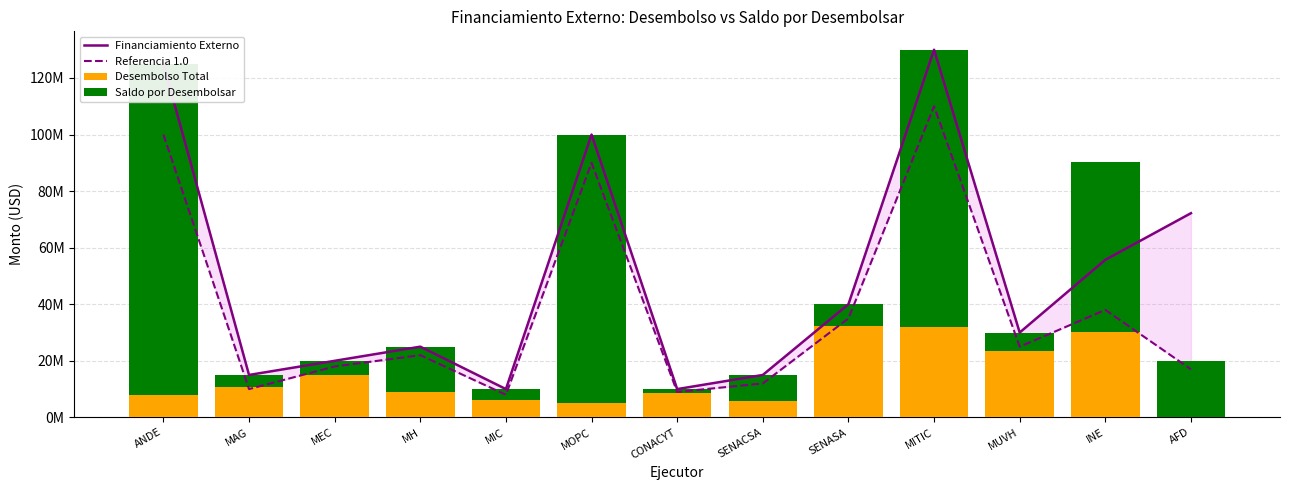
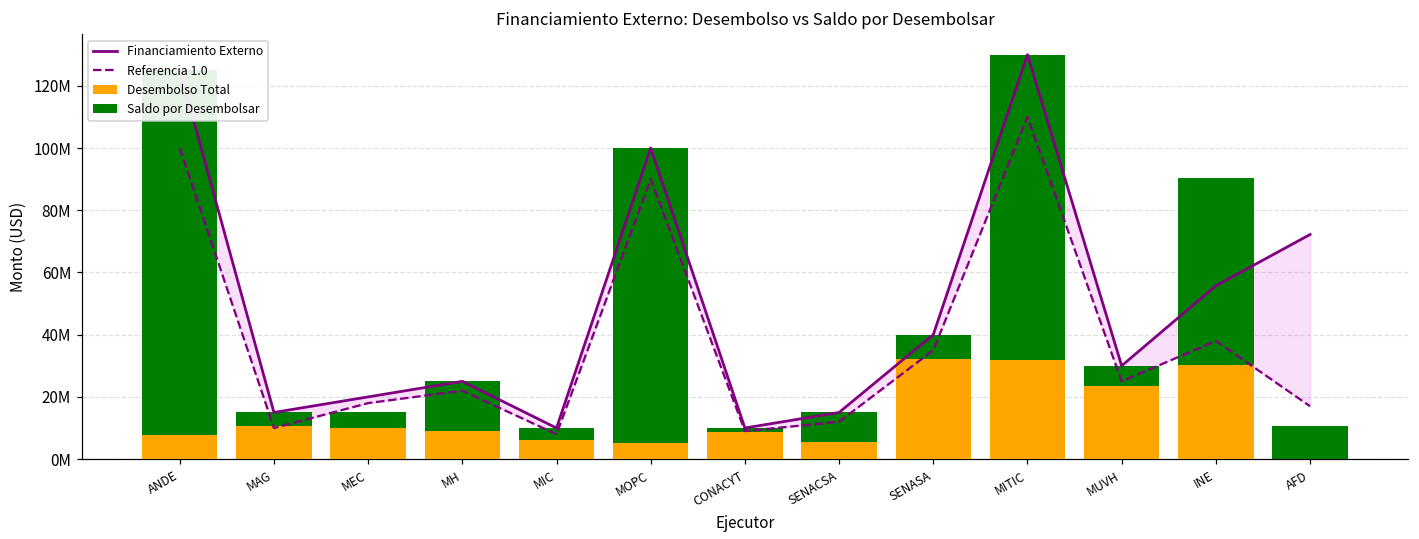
Desembolso Total, MEC: 15000000 -> 10000000
Saldo por Desembolsar, AFD: 20000000 -> 11000000
